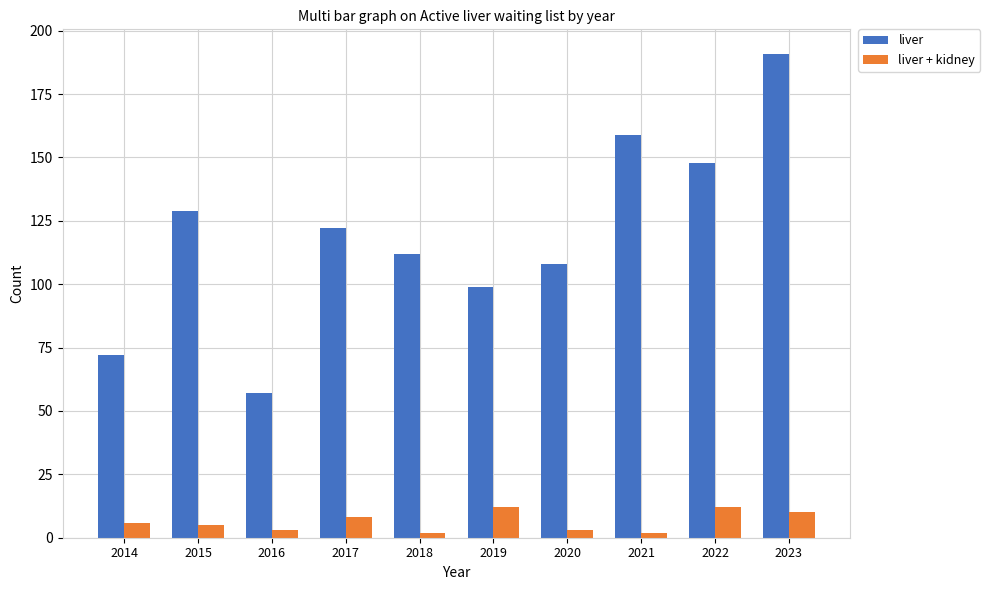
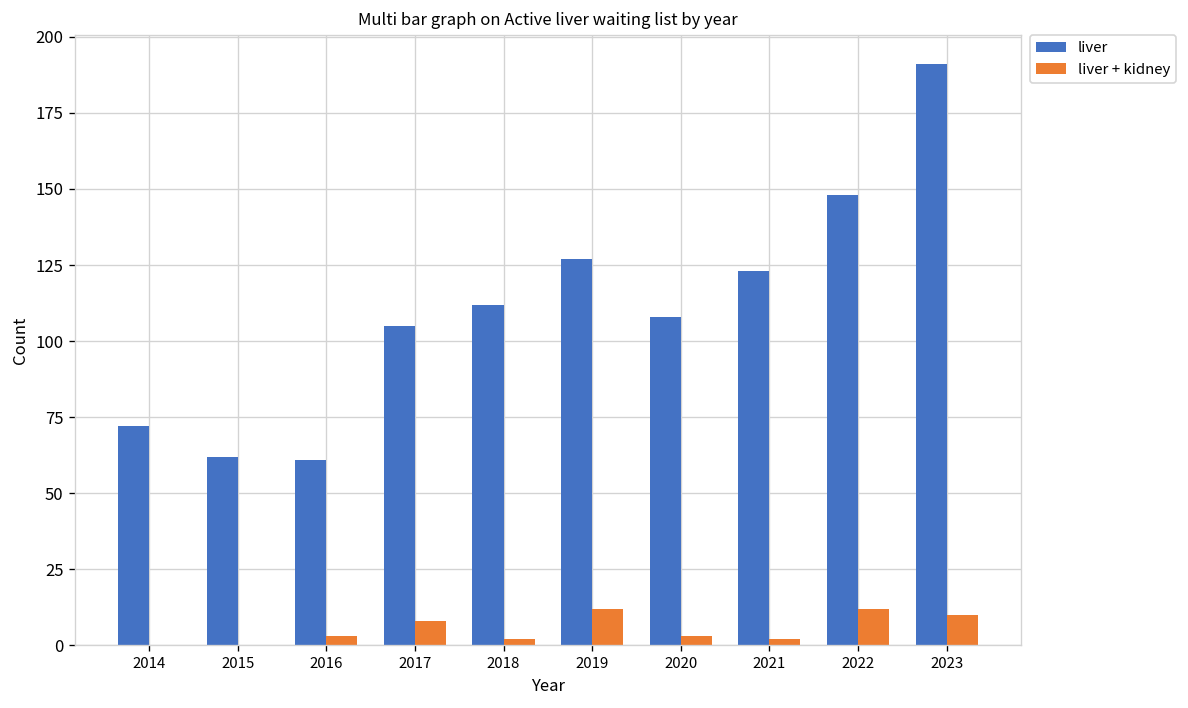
liver + kidney, 2014: 6 -> 0
liver, 2015: 129 -> 62
liver + kidney, 2015: 5 -> 0
liver, 2016: 57 -> 61
liver, 2017: 122 -> 105
liver, 2019: 99 -> 127
liver, 2021: 159 -> 123
